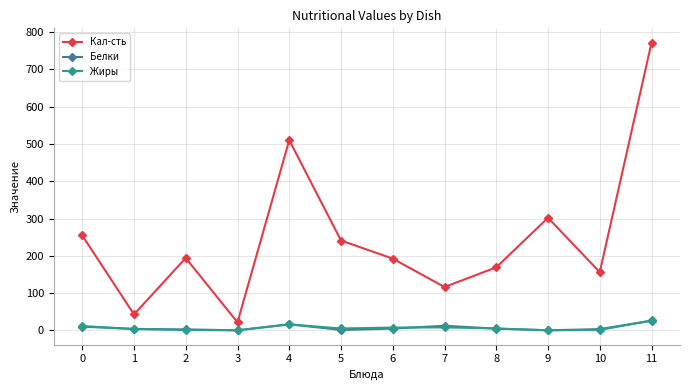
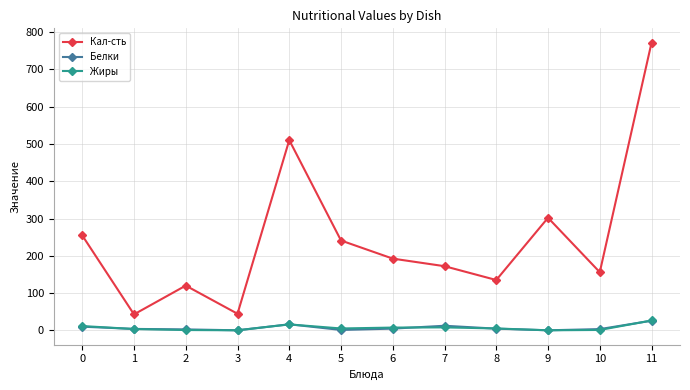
Кал-сть, 2: 190 -> 120
Кал-сть, 3: 20 -> 40
Кал-сть, 7: 120 -> 170
Кал-сть, 8: 170 -> 140
